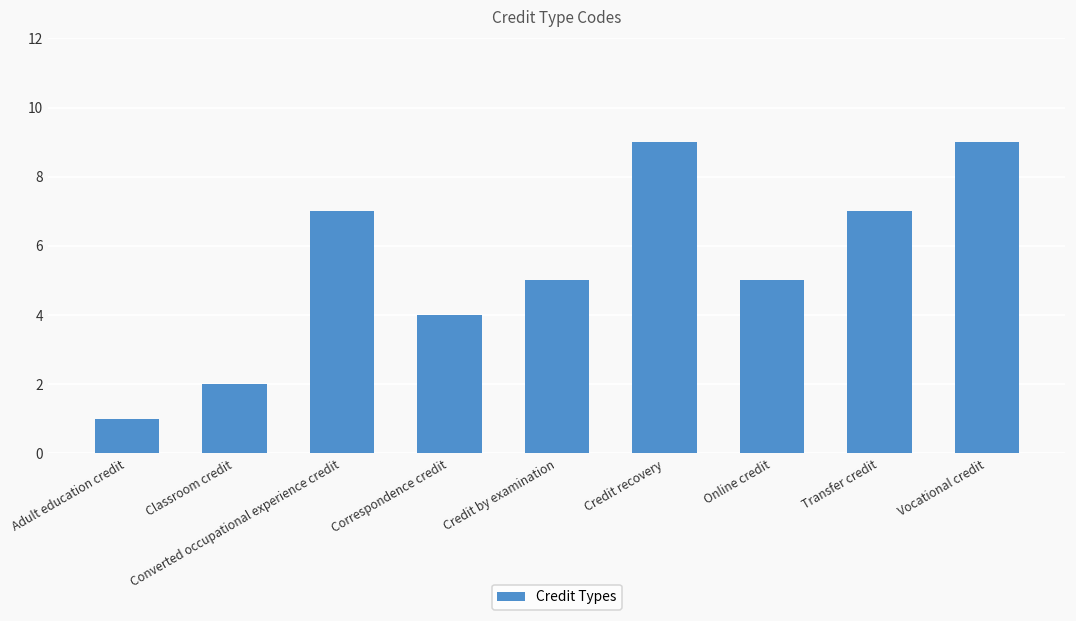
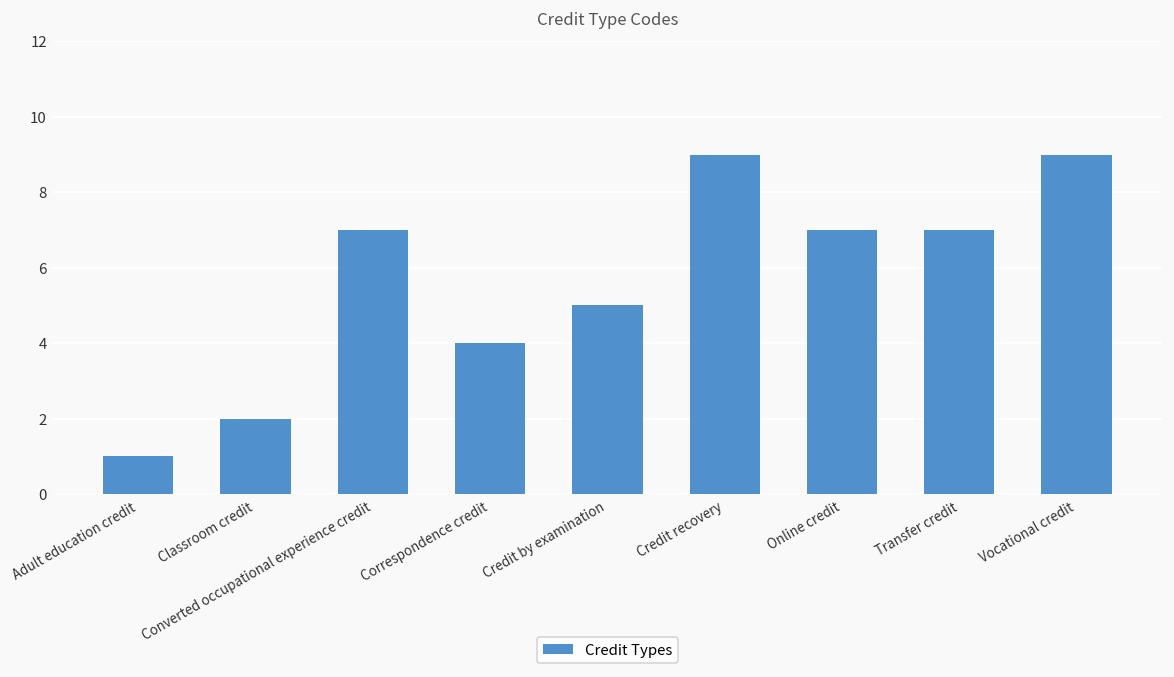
Online credit: 5 -> 7
